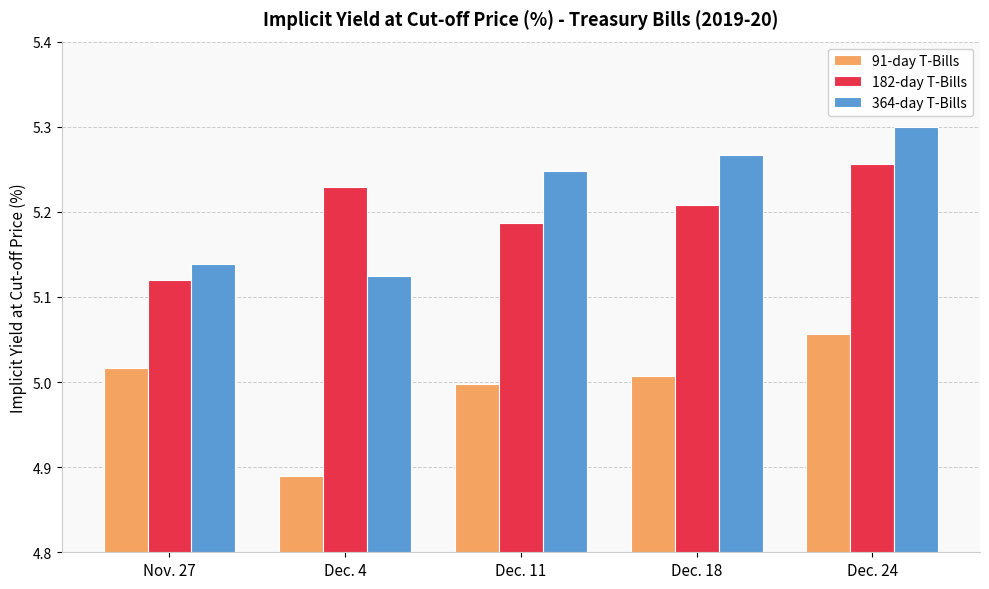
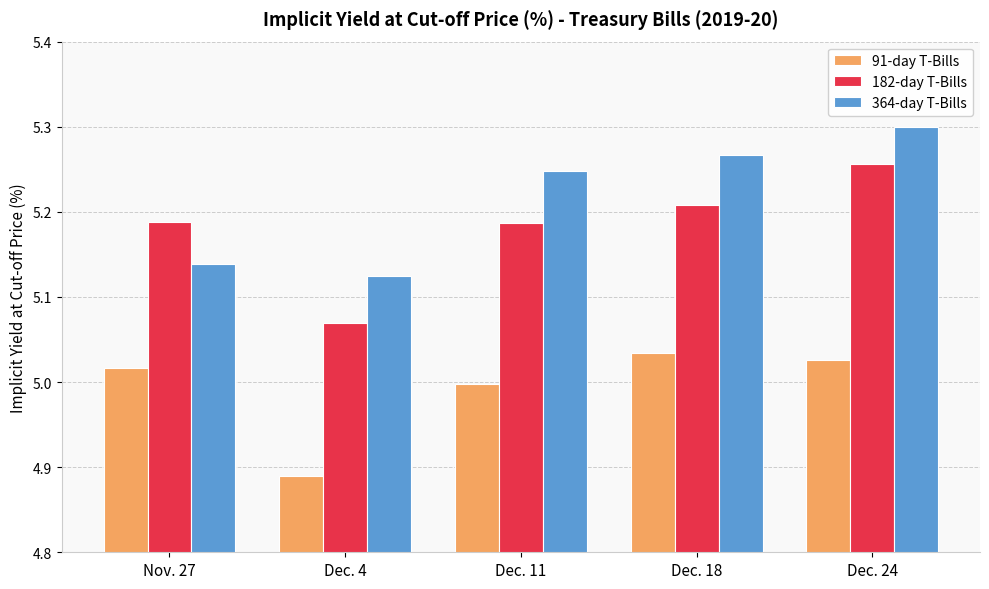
182-day T-Bills, Nov. 27: 5.12 -> 5.19
182-day T-Bills, Dec. 4: 5.23 -> 5.07
91-day T-Bills, Dec. 18: 5.01 -> 5.03
91-day T-Bills, Dec. 24: 5.06 -> 5.03
